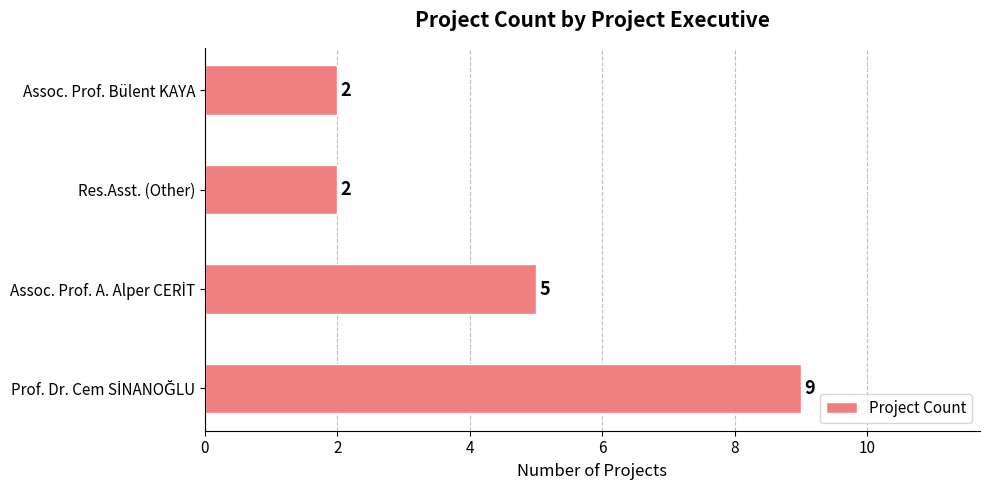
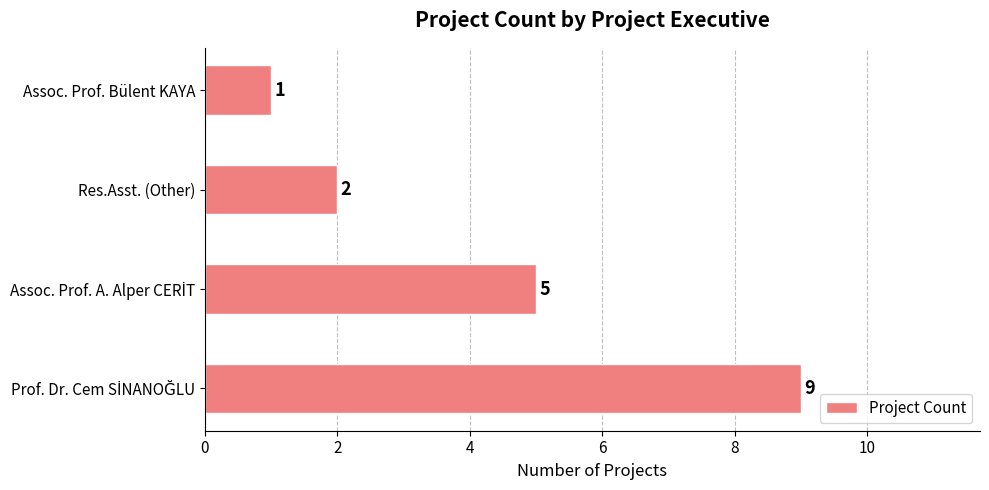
Assoc. Prof. Bülent KAYA: 2 -> 1
